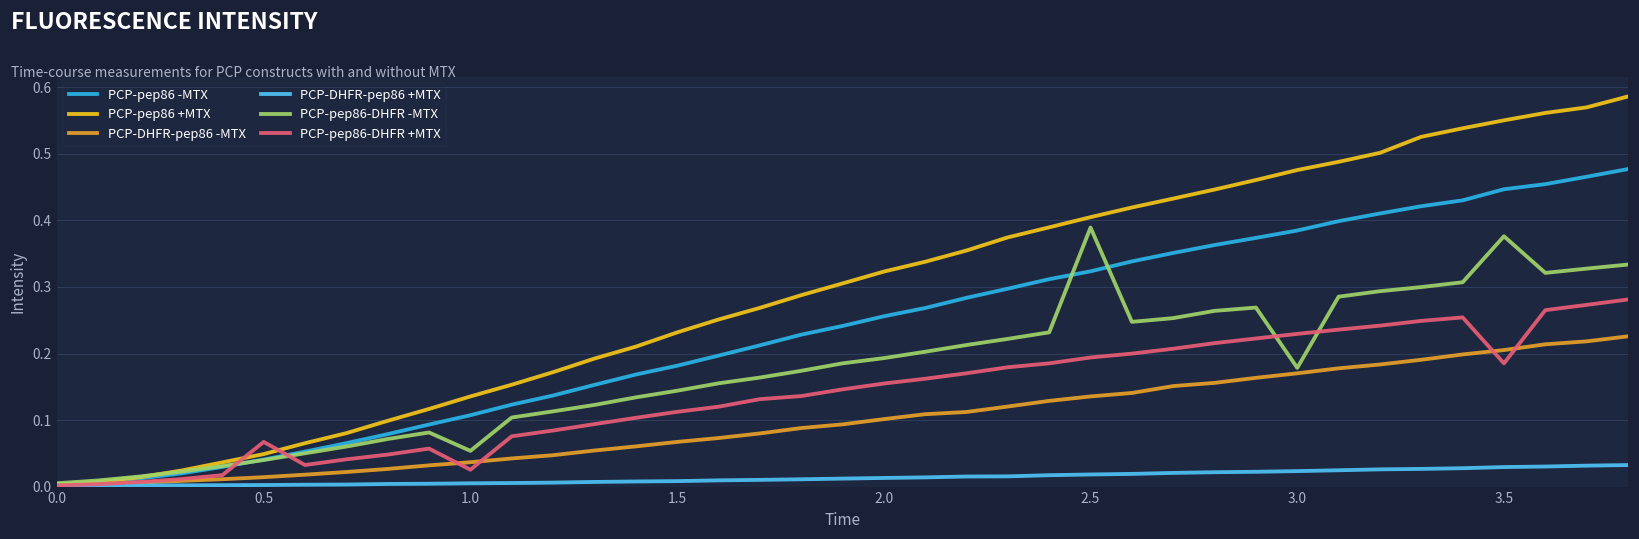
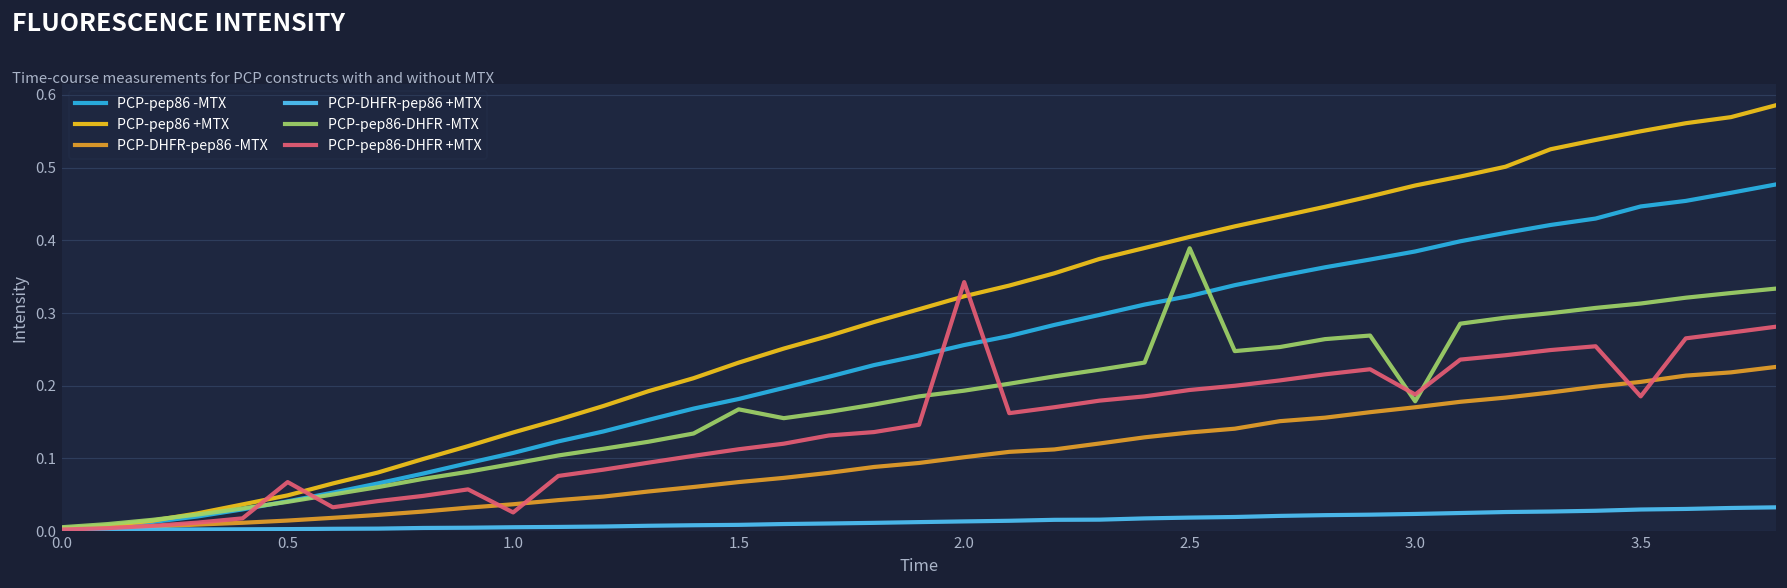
PCP-pep86-DHFR -MTX, 1.0: 0.05 -> 0.09
PCP-pep86-DHFR -MTX, 1.5: 0.14 -> 0.17
PCP-pep86-DHFR +MTX, 2.0: 0.16 -> 0.34
PCP-pep86-DHFR +MTX, 3.0: 0.23 -> 0.19
PCP-pep86-DHFR -MTX, 3.5: 0.38 -> 0.31
